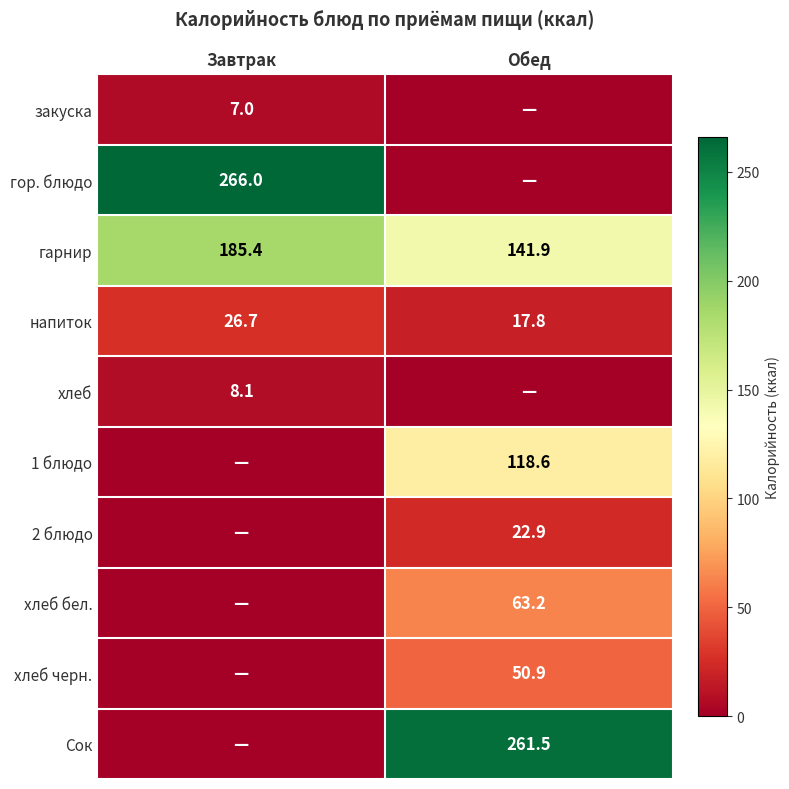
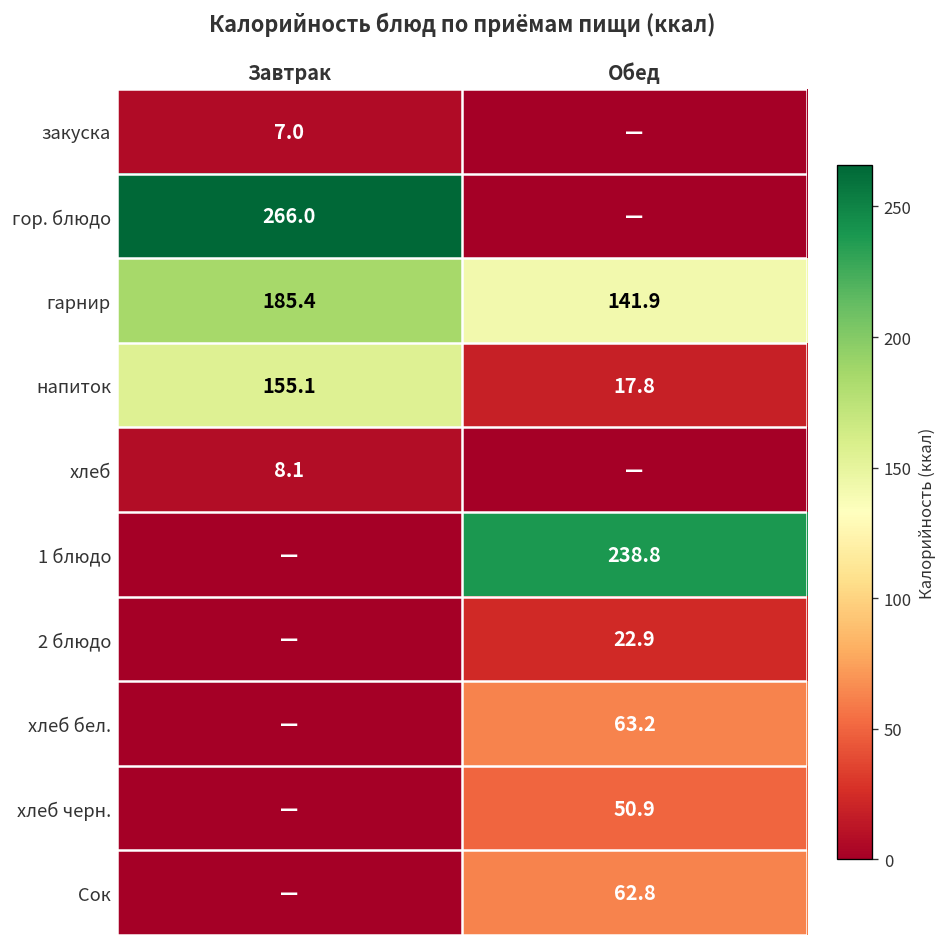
напиток, Завтрак: 26.7 -> 155.1
1 блюдо, Обед: 118.6 -> 238.8
Сок, Обед: 261.5 -> 62.8
